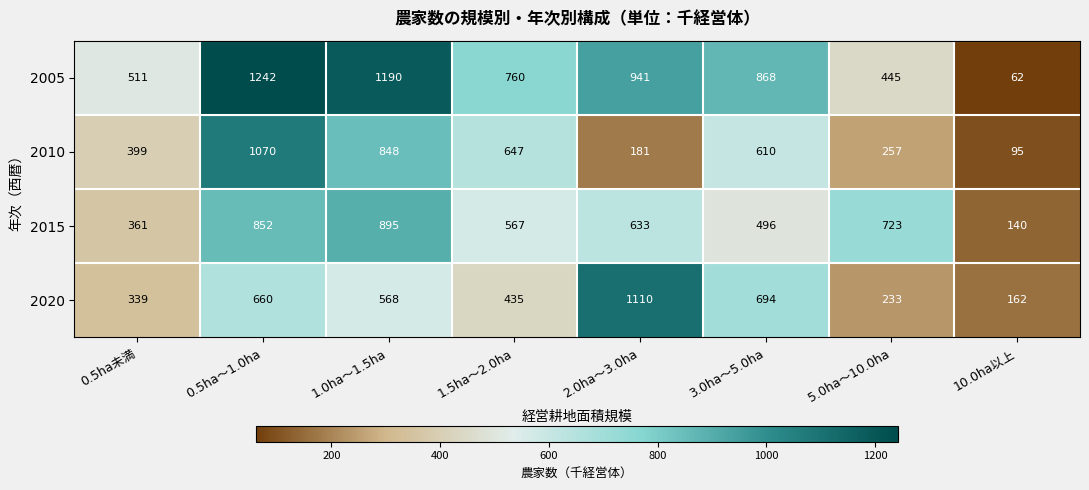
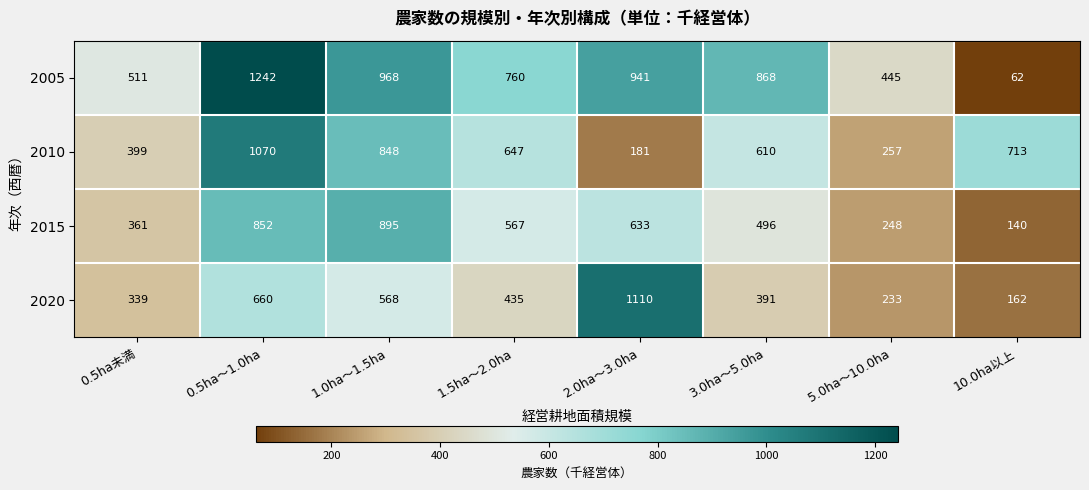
2005, 1.0ha～1.5ha: 1190 -> 968
2010, 10.0ha以上: 95 -> 713
2015, 5.0ha～10.0ha: 723 -> 248
2020, 3.0ha～5.0ha: 694 -> 391
